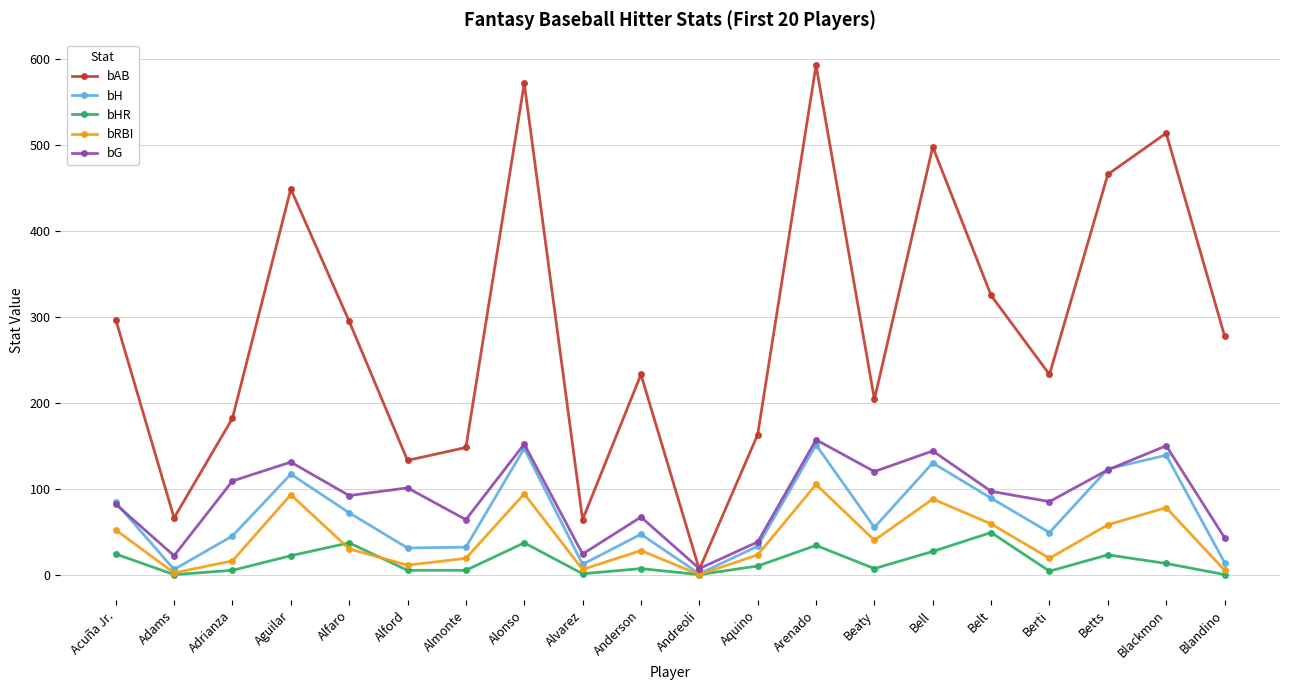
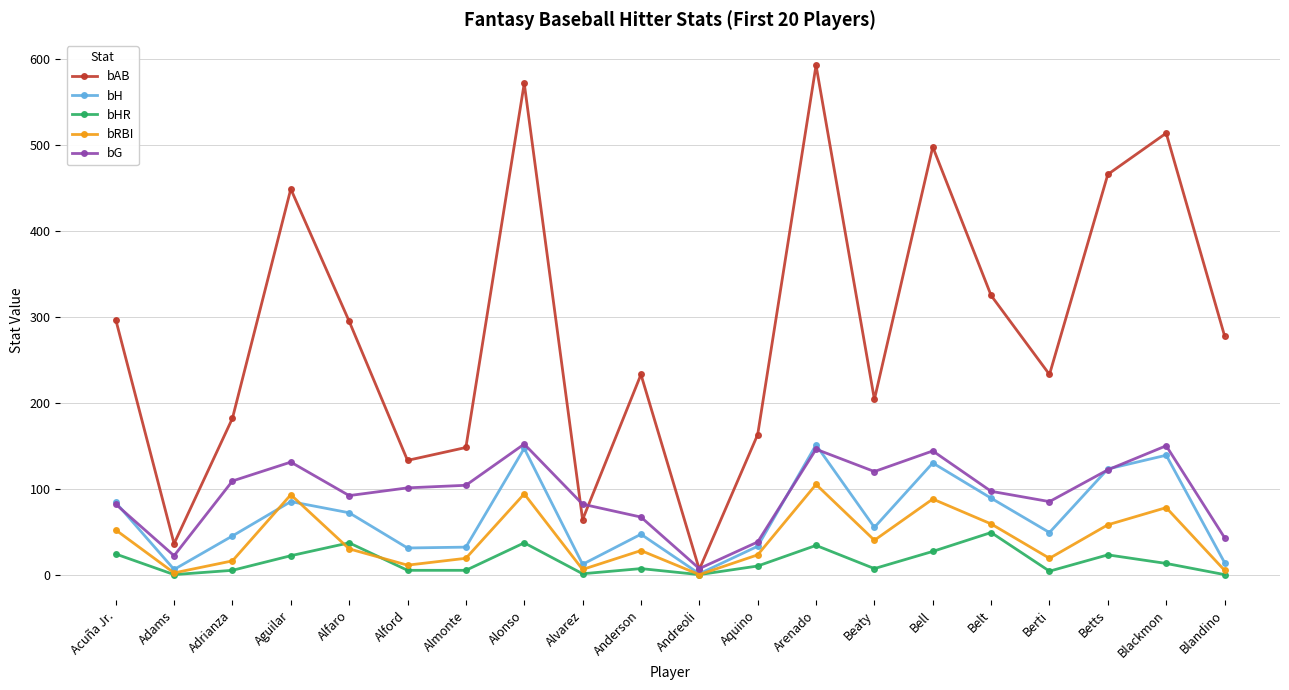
bAB, Adams: 70 -> 40
bH, Aguilar: 120 -> 90
bG, Almonte: 60 -> 100
bG, Alvarez: 20 -> 80
bG, Arenado: 160 -> 150
